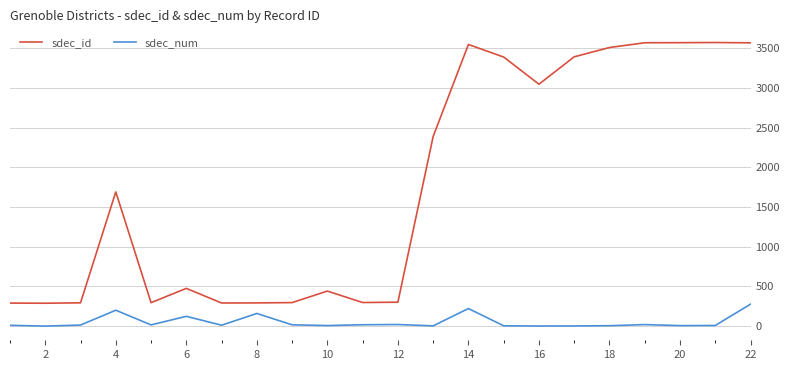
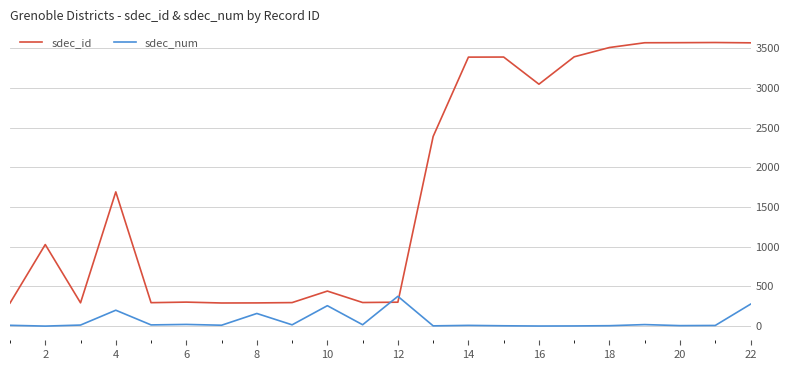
sdec_id, 2: 300 -> 1000
sdec_id, 6: 500 -> 300
sdec_num, 6: 100 -> 0
sdec_num, 10: 0 -> 300
sdec_num, 12: 0 -> 400
sdec_id, 14: 3500 -> 3400
sdec_num, 14: 200 -> 0
